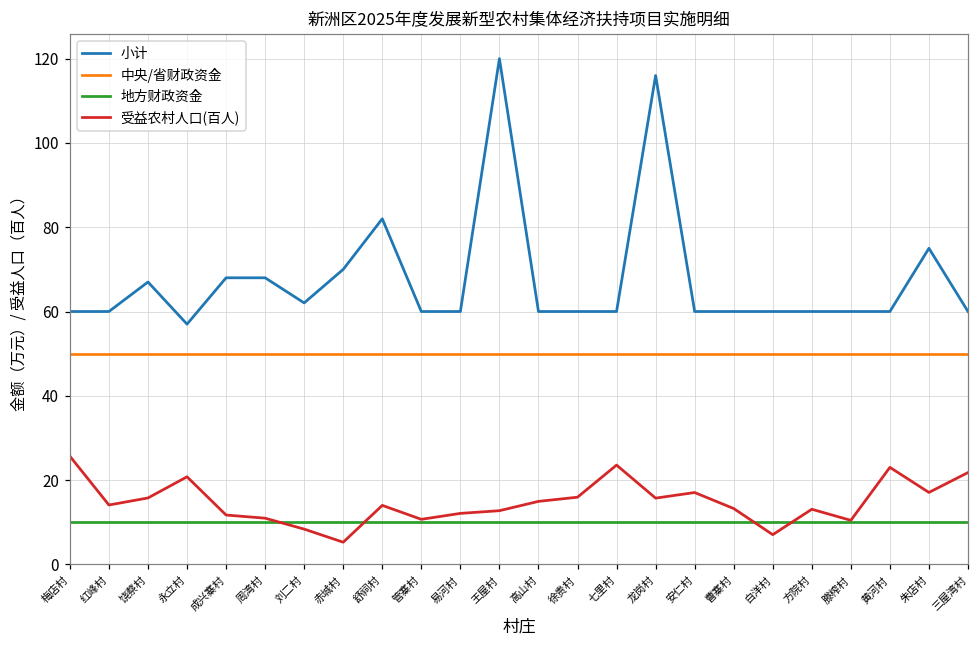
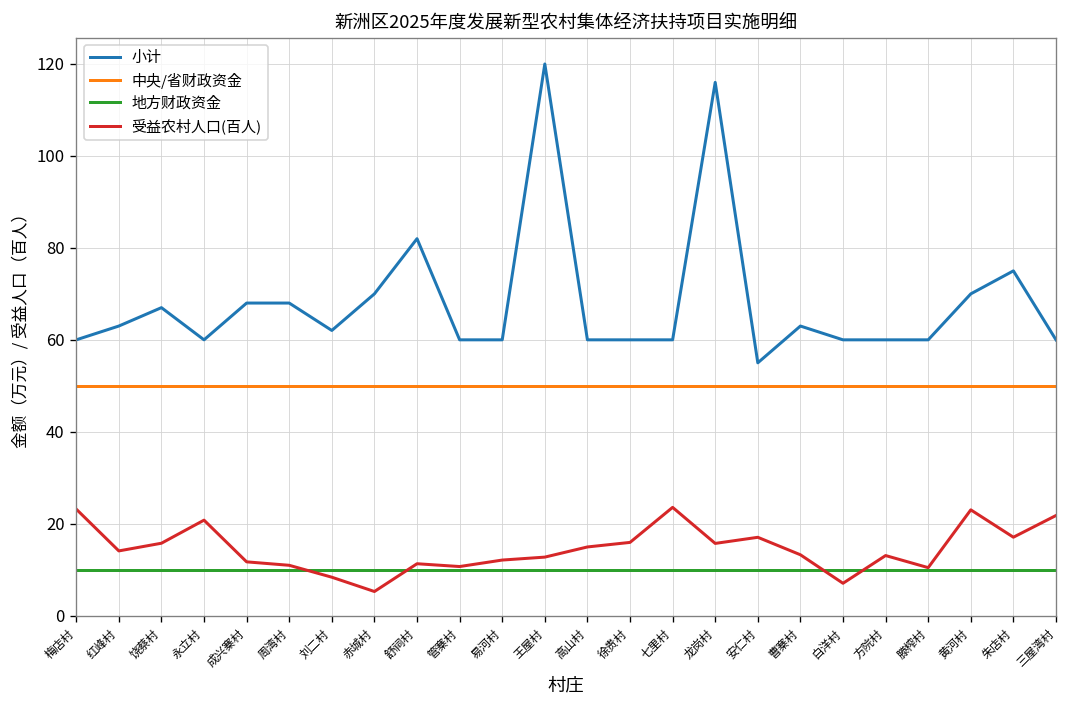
受益农村人口(百人), 梅店村: 26 -> 23
小计, 红峰村: 60 -> 63
小计, 永立村: 57 -> 60
受益农村人口(百人), 舒祠村: 14 -> 11
小计, 安仁村: 60 -> 55
小计, 曹寨村: 60 -> 63
小计, 黄河村: 60 -> 70
